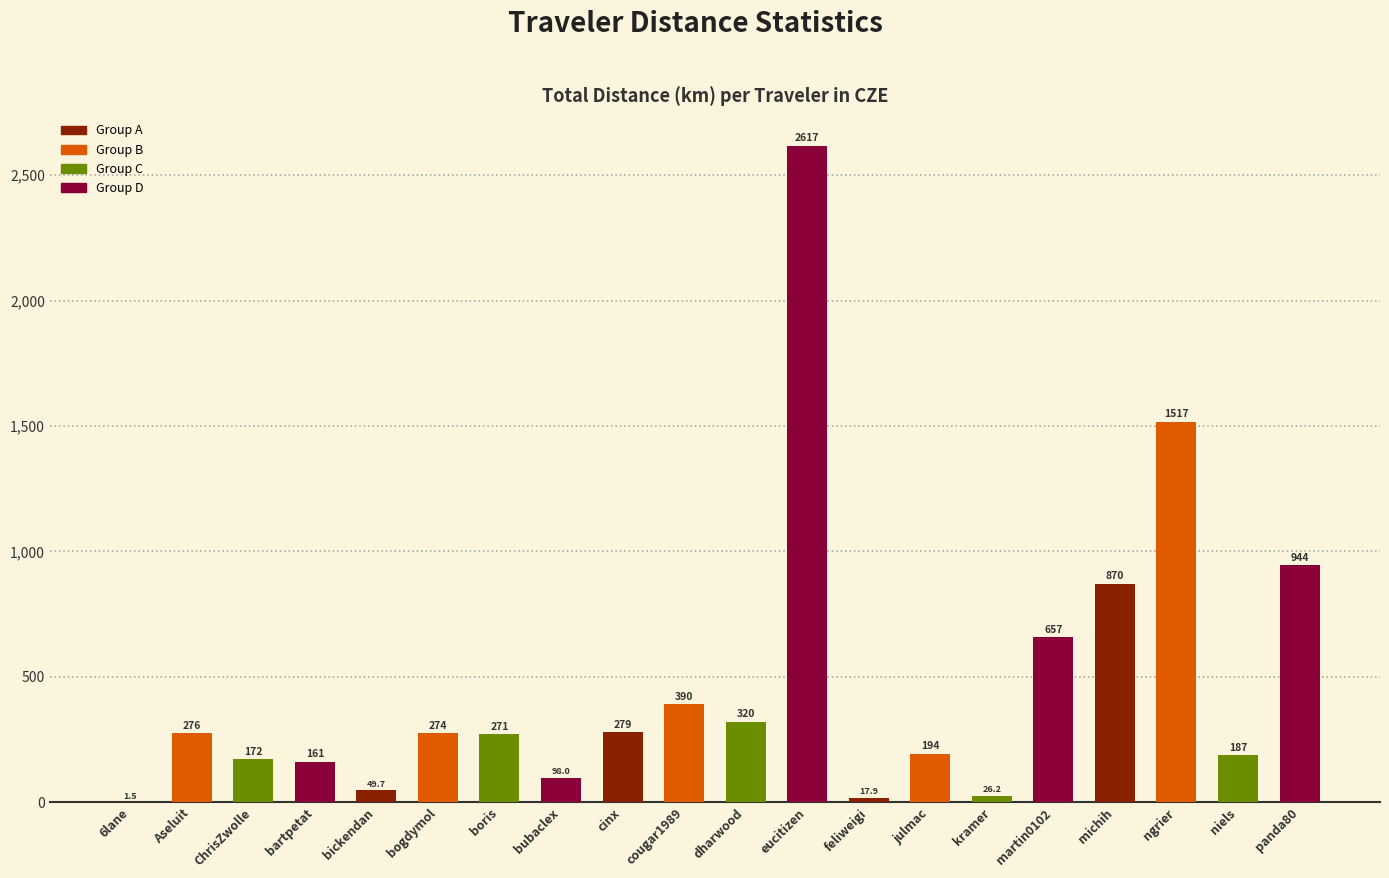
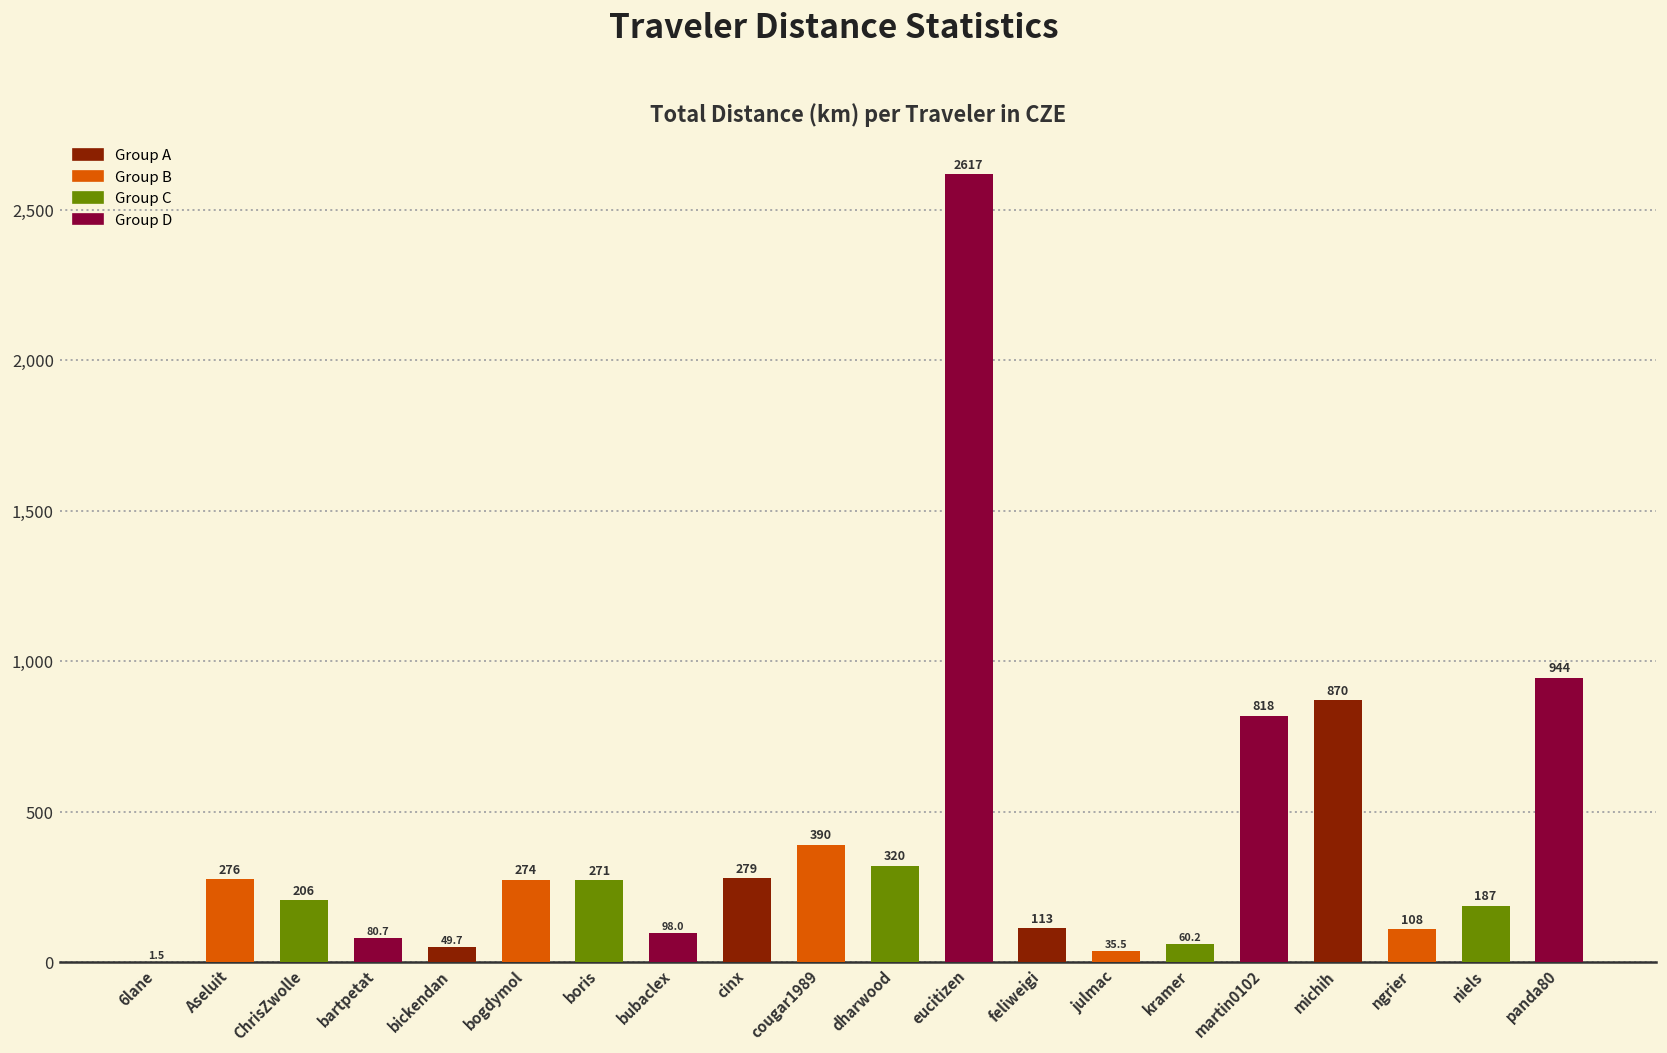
ChrisZwolle: 172 -> 206
bartpetat: 161 -> 80.7
feliweigi: 17.9 -> 113
julmac: 194 -> 35.5
kramer: 26.2 -> 60.2
martin0102: 657 -> 818
ngrier: 1517 -> 108
